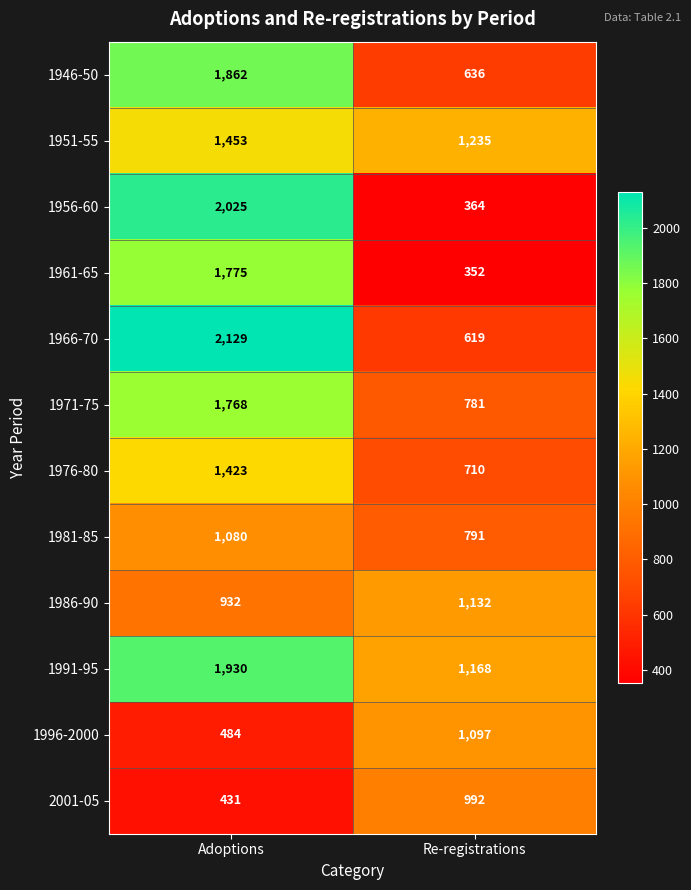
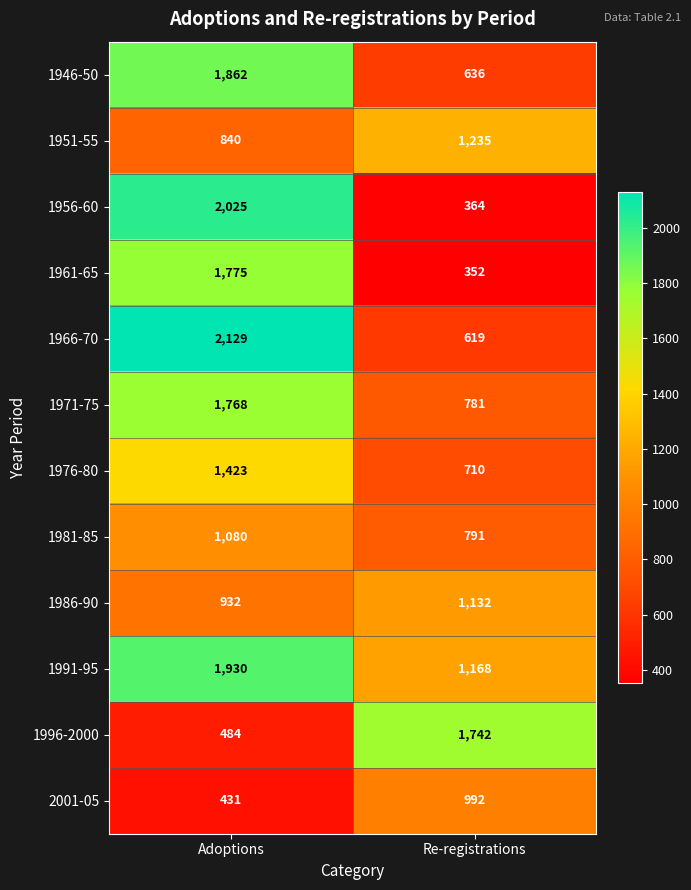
1951-55, Adoptions: 1,453 -> 840
1996-2000, Re-registrations: 1,097 -> 1,742
